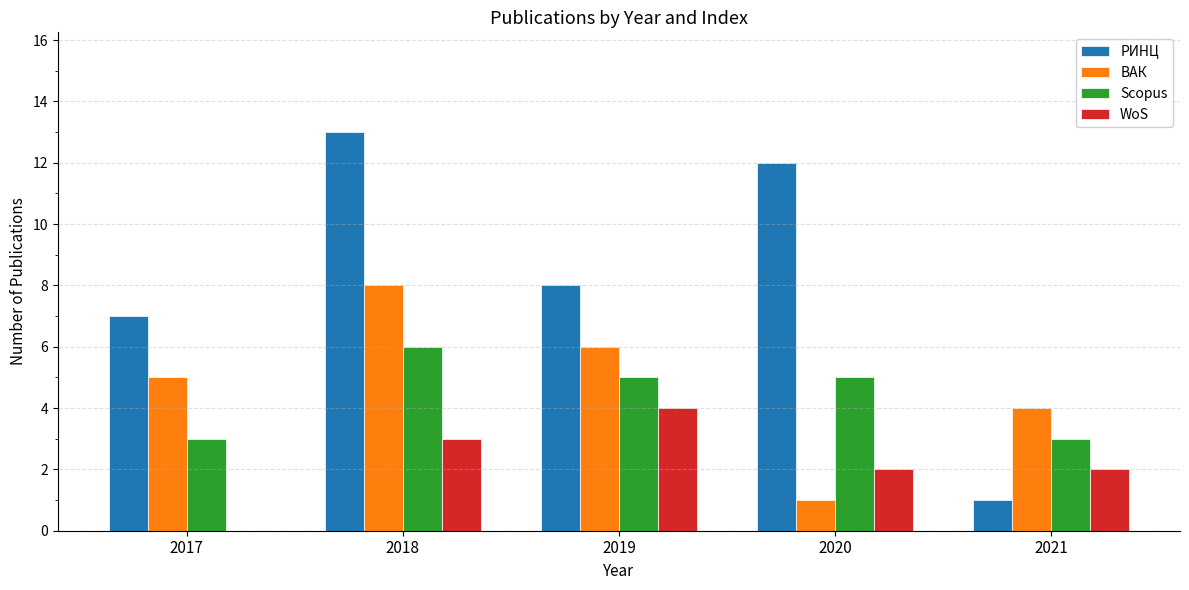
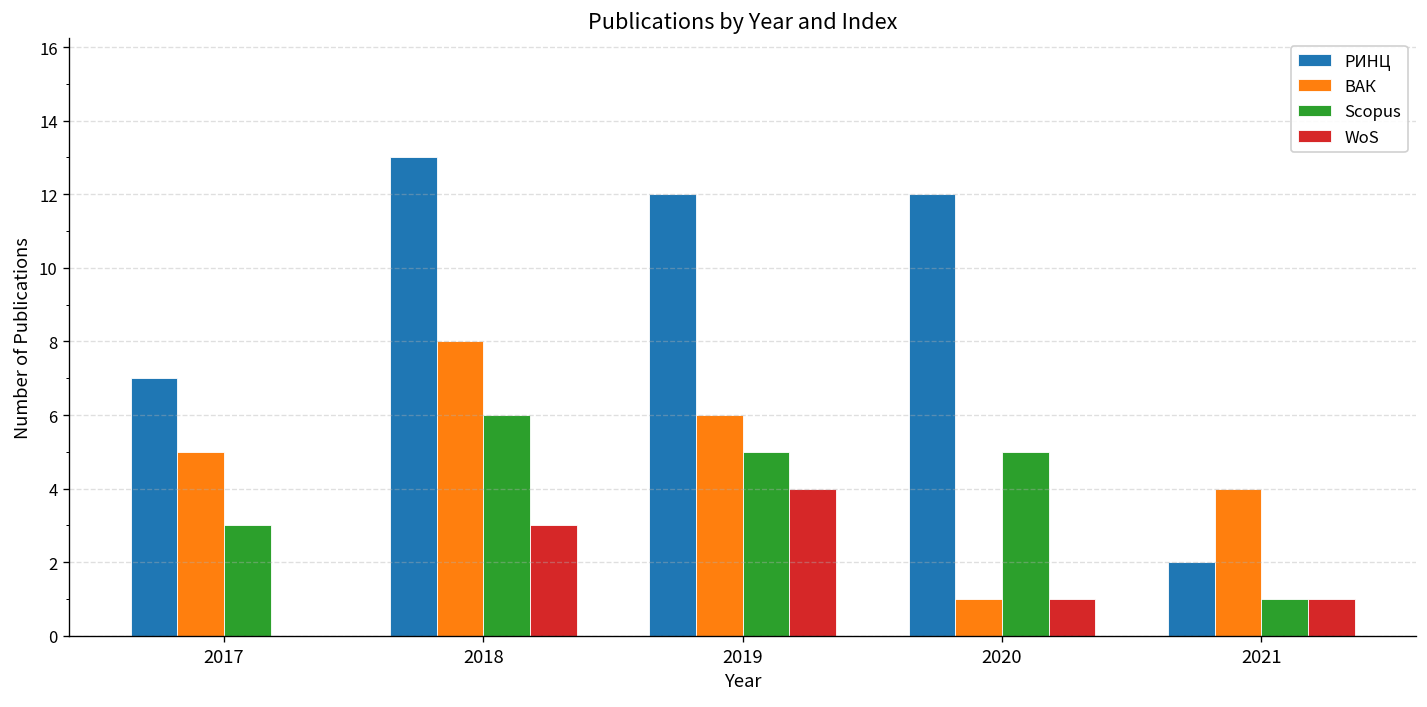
РИНЦ, 2019: 8 -> 12
WoS, 2020: 2 -> 1
РИНЦ, 2021: 1 -> 2
Scopus, 2021: 3 -> 1
WoS, 2021: 2 -> 1
